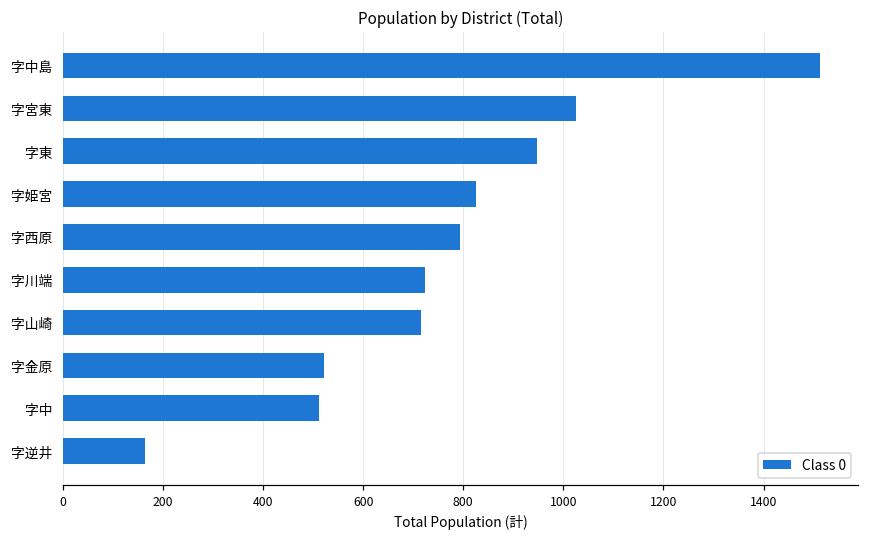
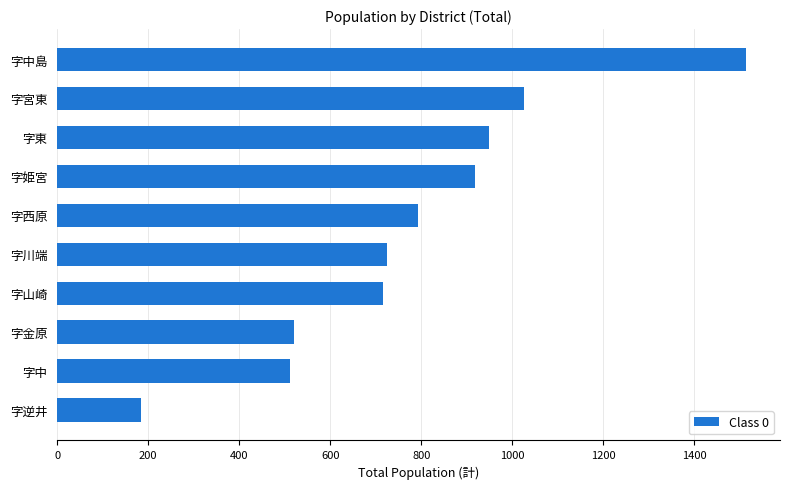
字姫宮: 830 -> 920
字逆井: 160 -> 180
